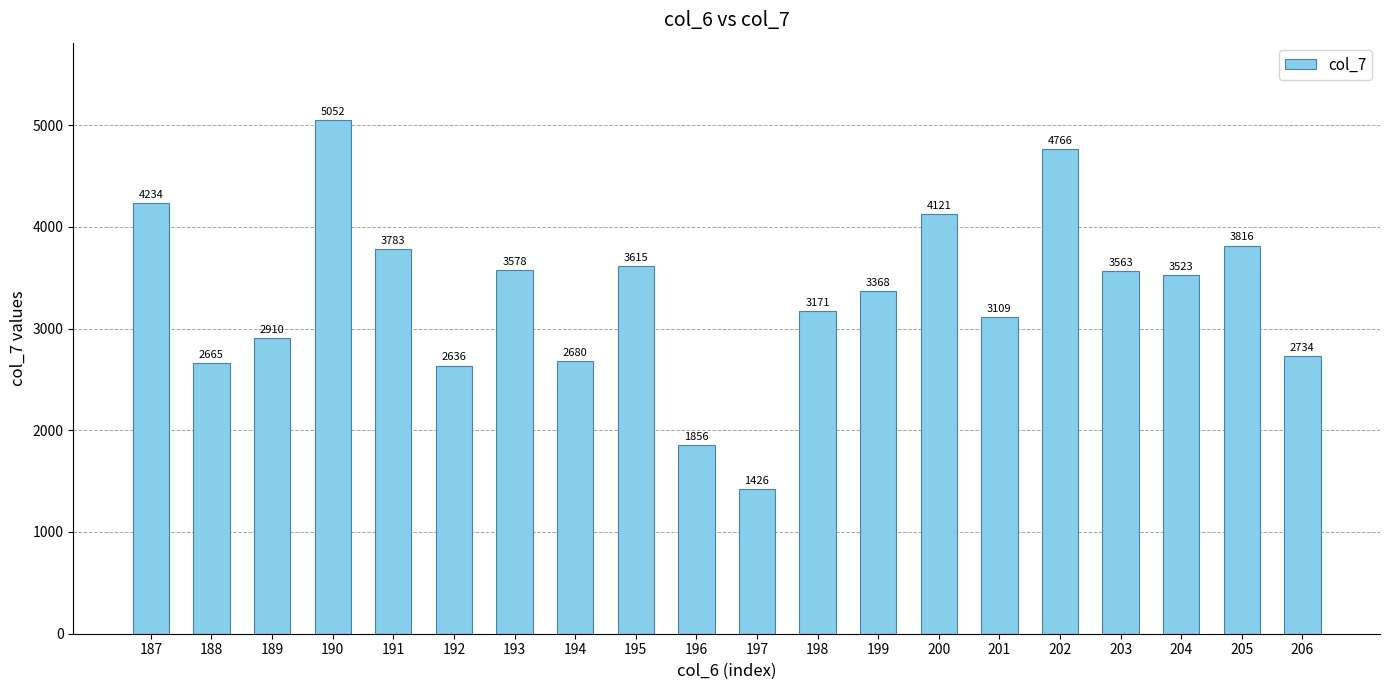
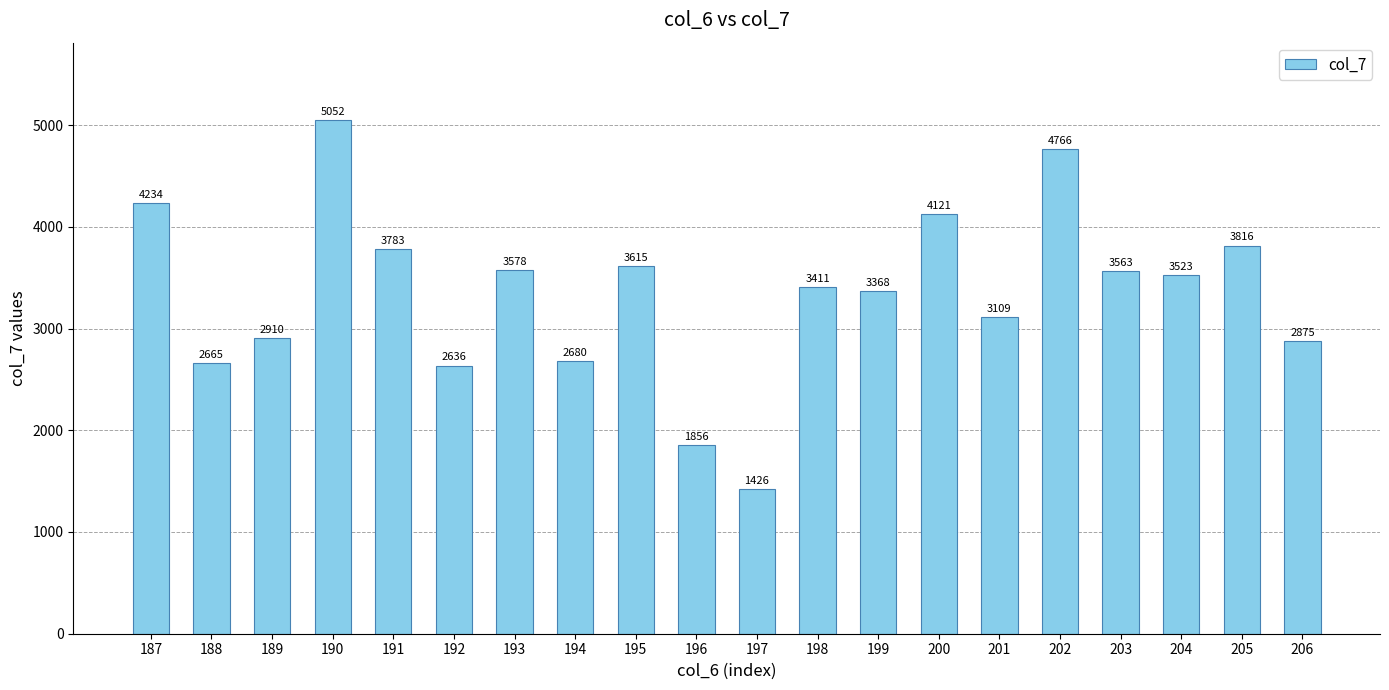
198: 3171 -> 3411
206: 2734 -> 2875
